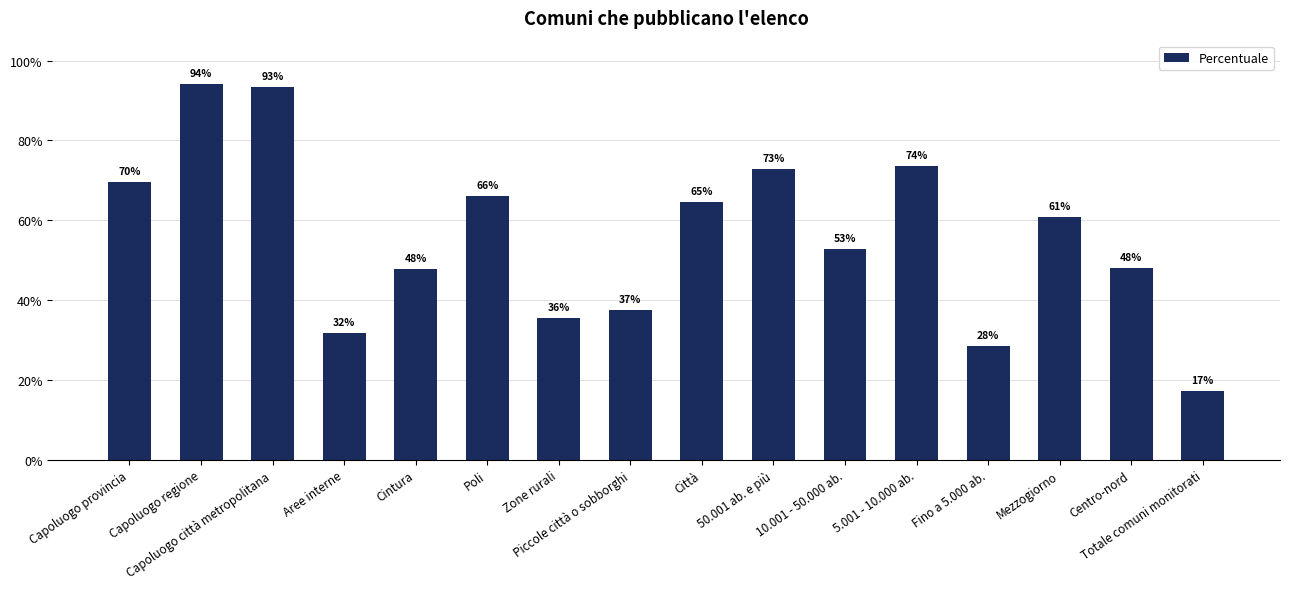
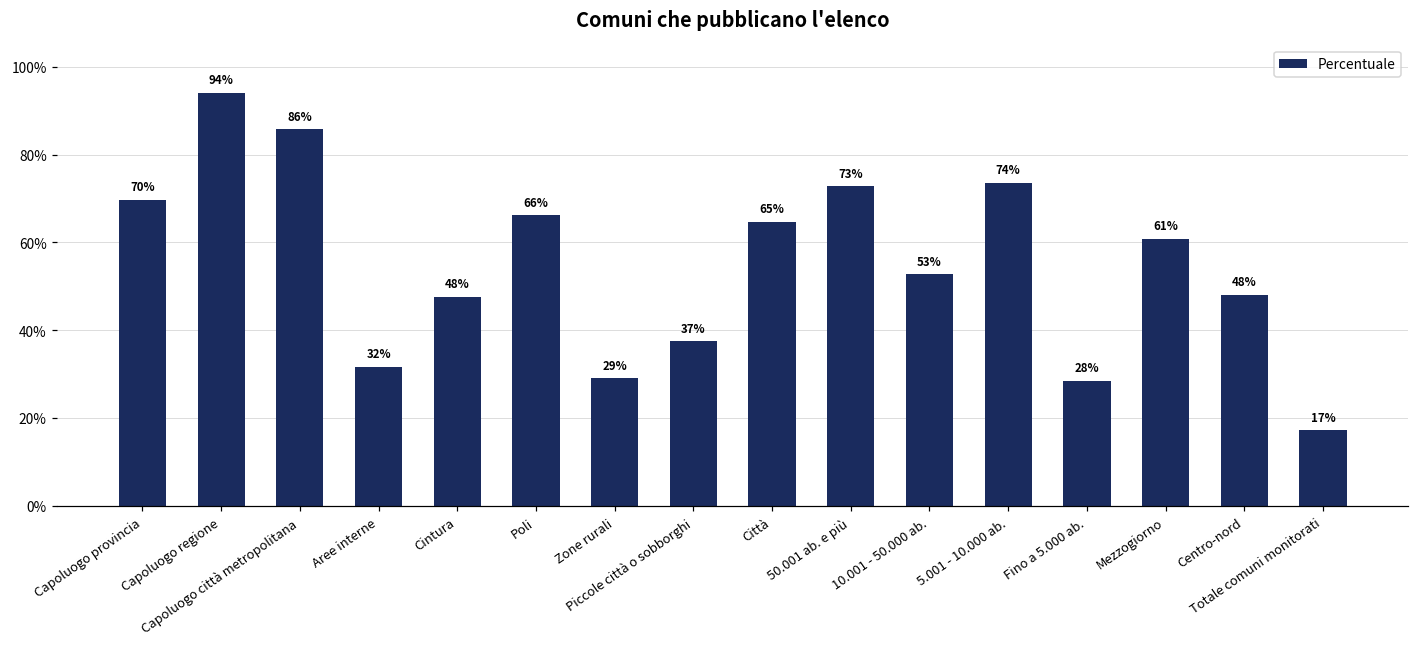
Capoluogo città metropolitana: 93% -> 86%
Zone rurali: 36% -> 29%
